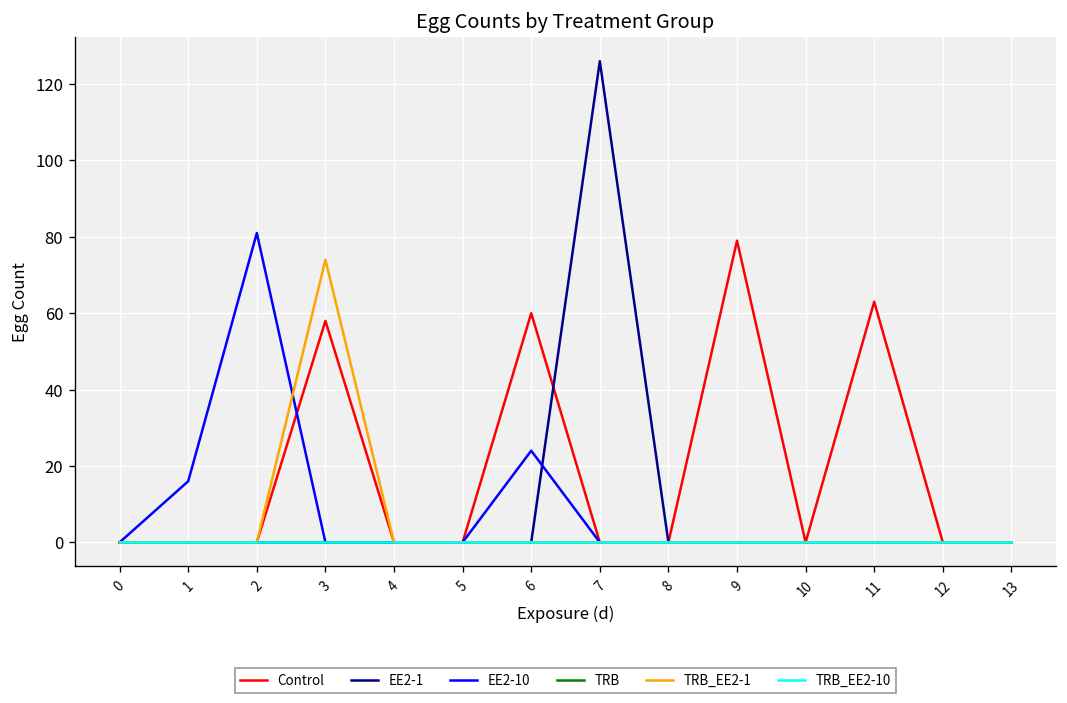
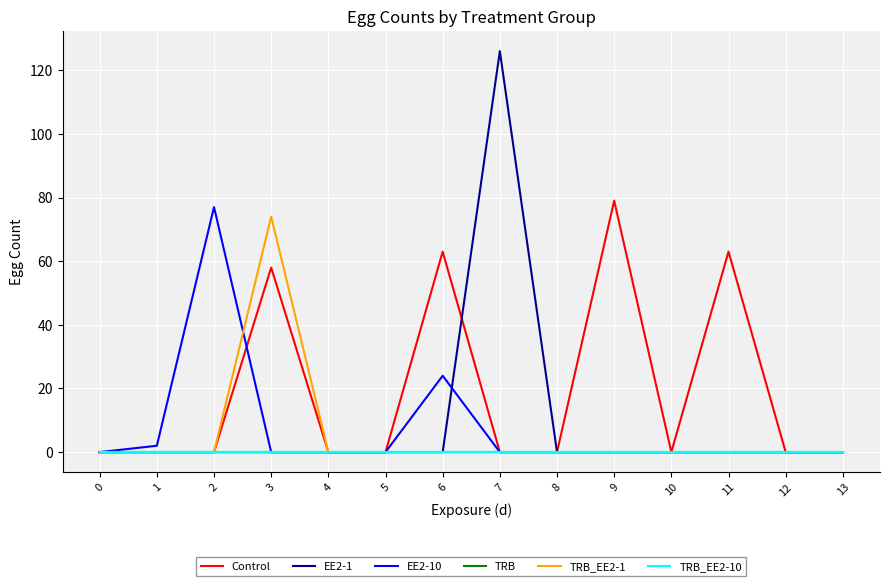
EE2-10, 1: 16 -> 2
EE2-10, 2: 81 -> 77
Control, 6: 60 -> 63
